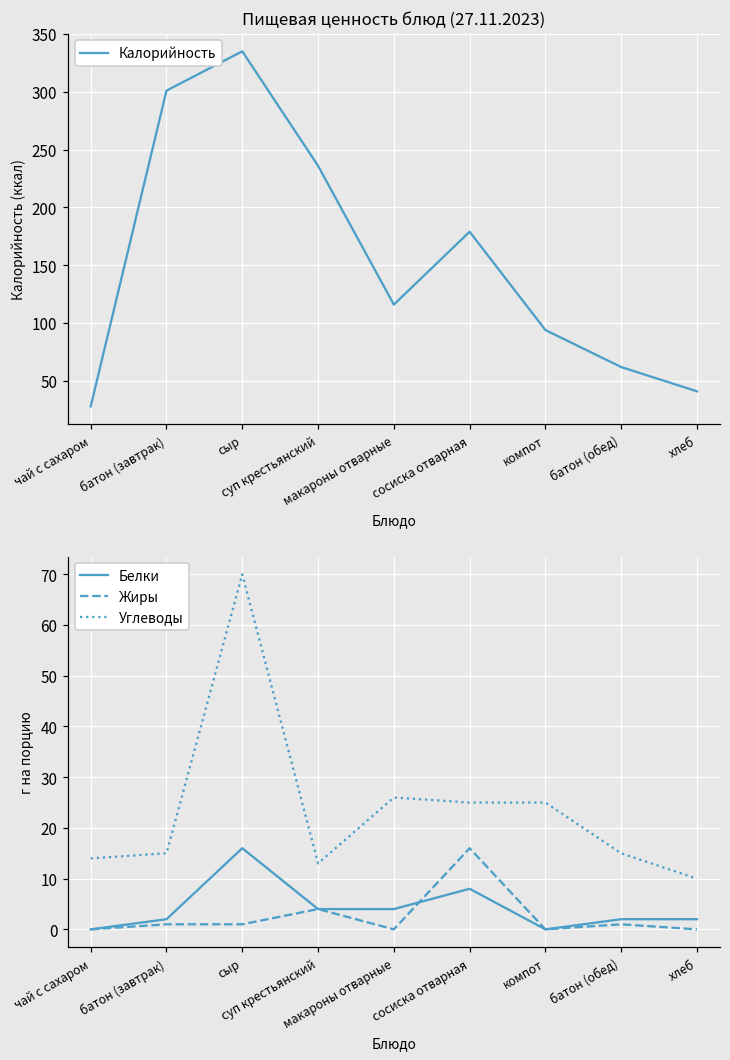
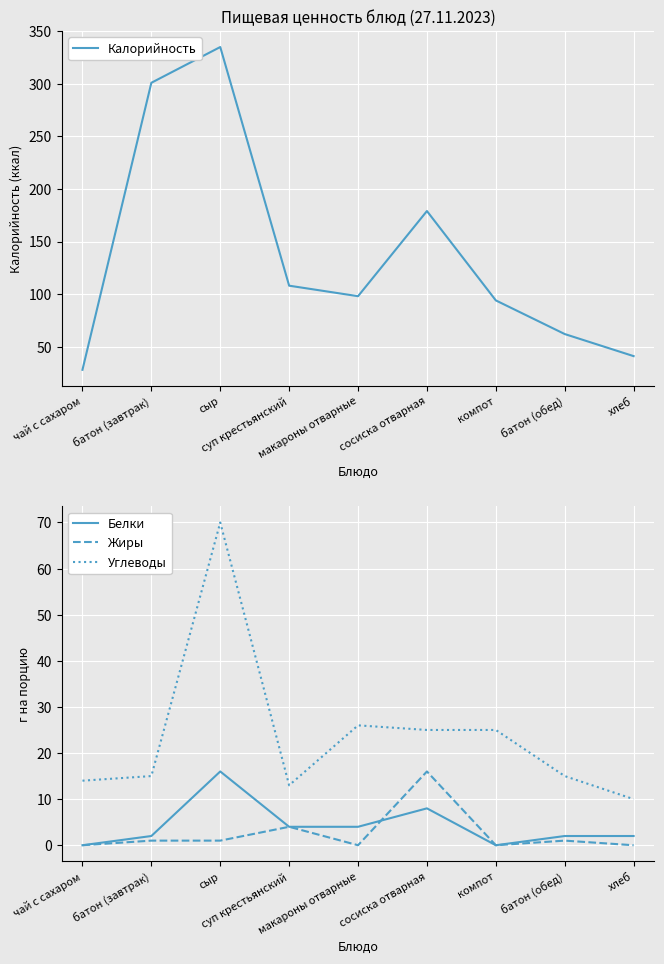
Пищевая ценность блюд (27.11.2023), суп крестьянский: 236 -> 108
Пищевая ценность блюд (27.11.2023), макароны отварные: 116 -> 98
